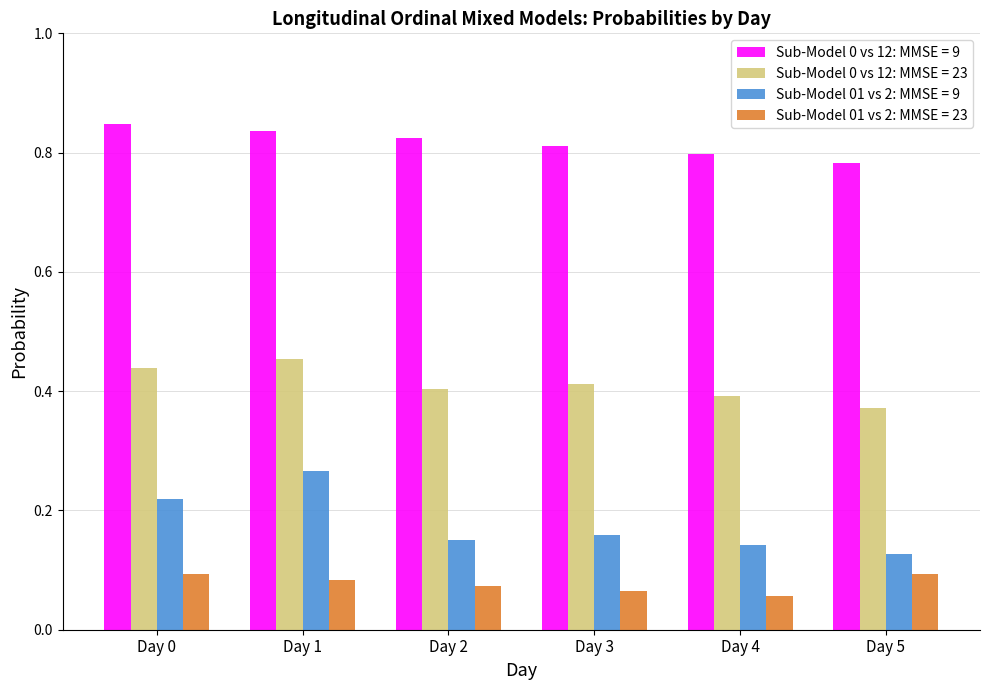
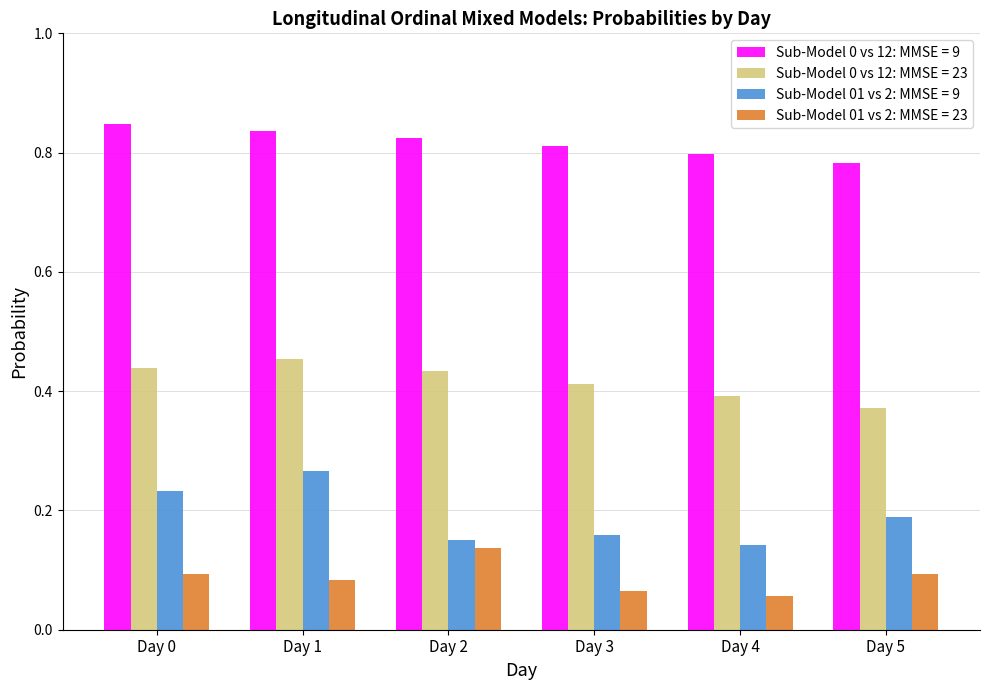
Sub-Model 01 vs 2: MMSE = 9, Day 0: 0.22 -> 0.23
Sub-Model 0 vs 12: MMSE = 23, Day 2: 0.40 -> 0.43
Sub-Model 01 vs 2: MMSE = 23, Day 2: 0.07 -> 0.14
Sub-Model 01 vs 2: MMSE = 9, Day 5: 0.13 -> 0.19
